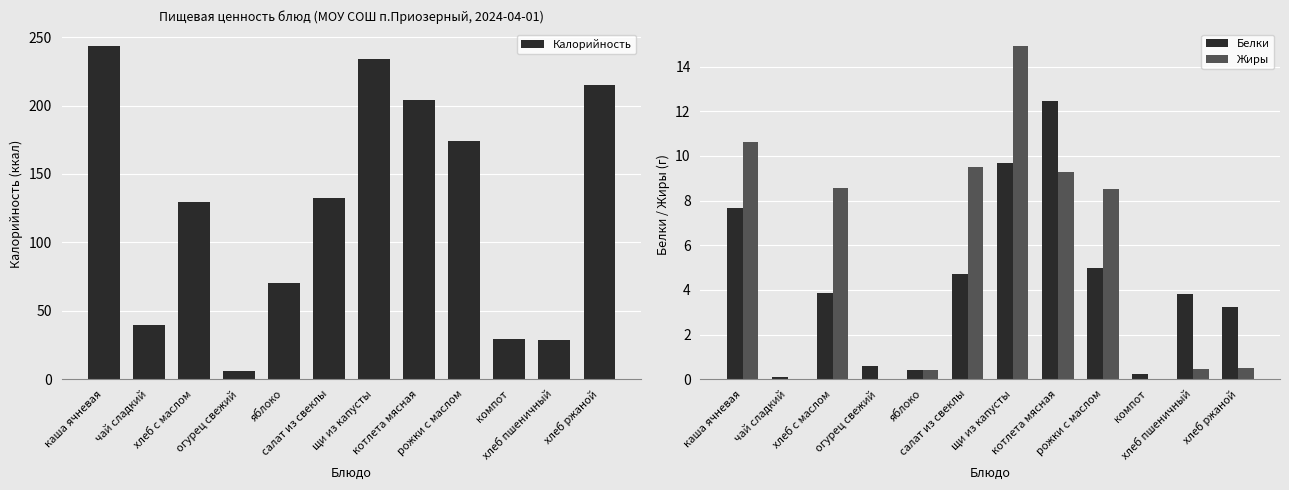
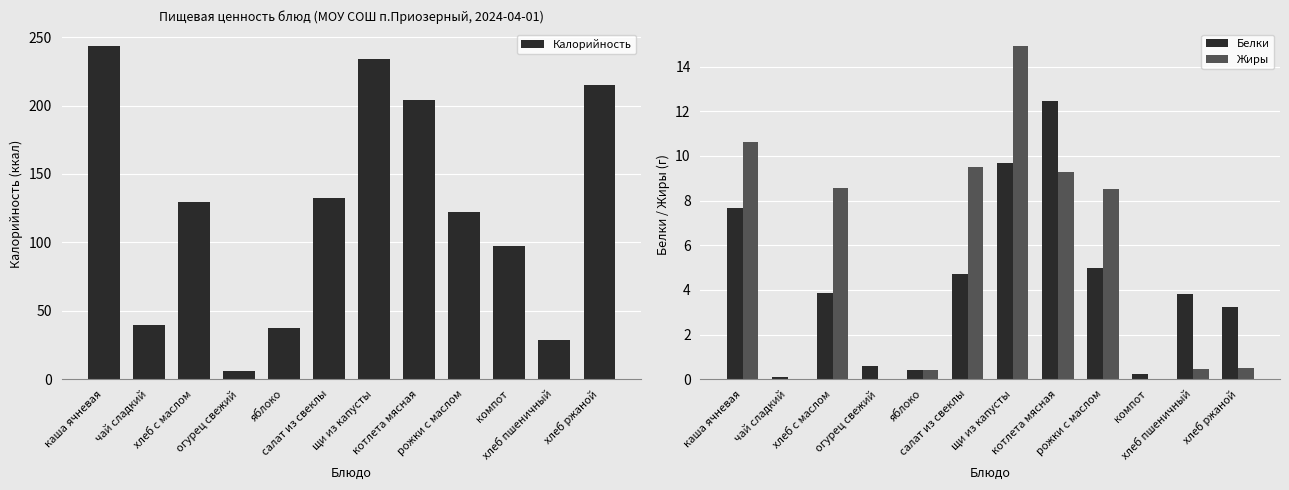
Пищевая ценность блюд (МОУ СОШ п.Приозерный, 2024-04-01), яблоко: 71 -> 38
Пищевая ценность блюд (МОУ СОШ п.Приозерный, 2024-04-01), рожки с маслом: 174 -> 123
Пищевая ценность блюд (МОУ СОШ п.Приозерный, 2024-04-01), компот: 30 -> 97
